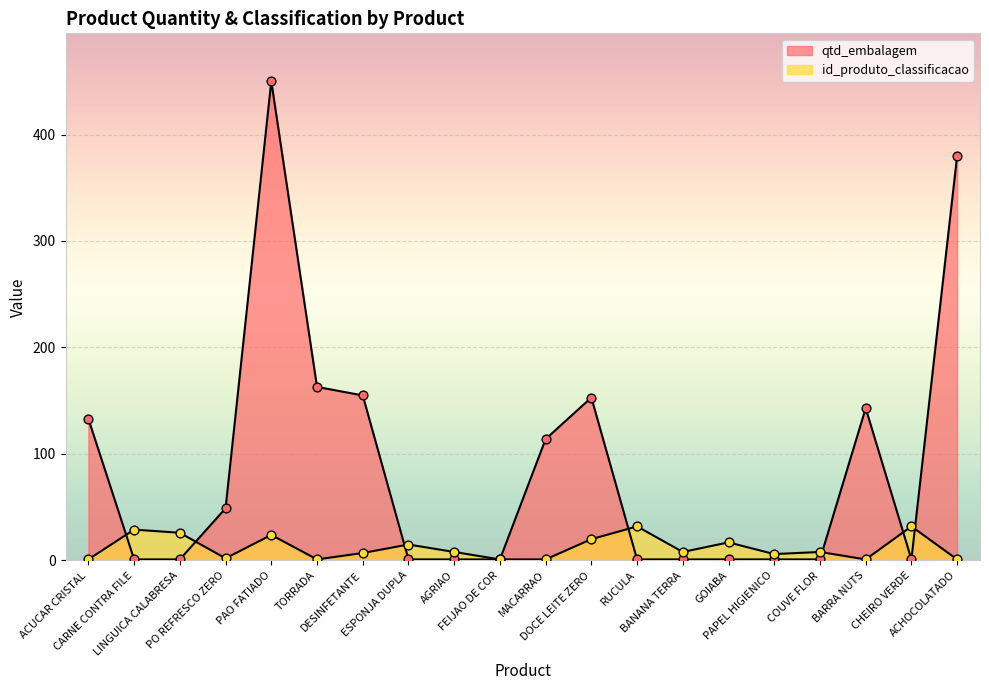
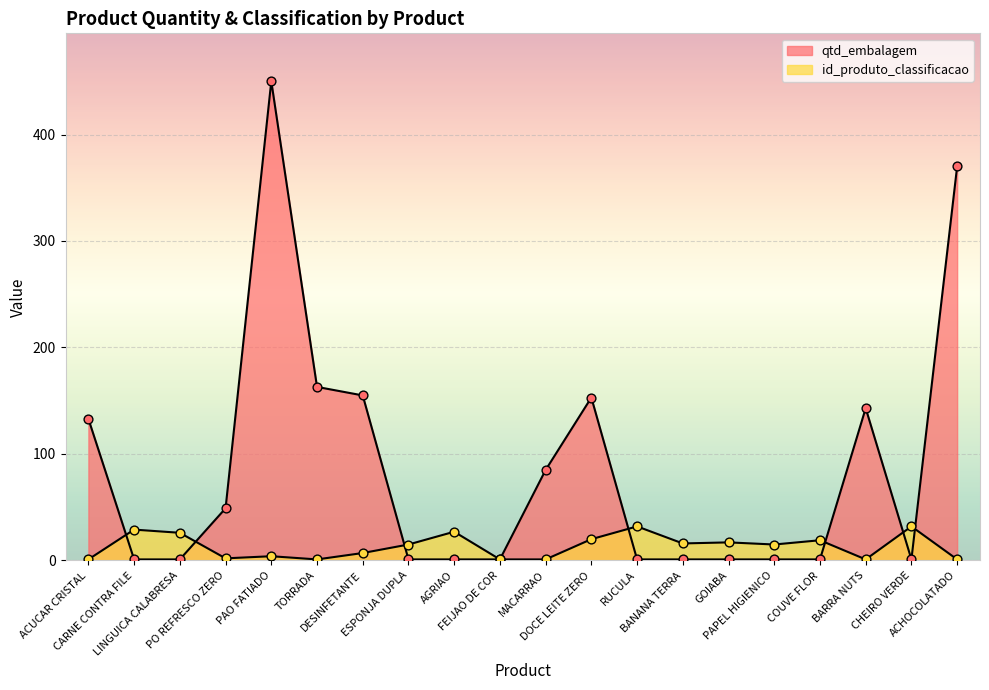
id_produto_classificacao, PAO FATIADO: 24 -> 4
id_produto_classificacao, AGRIAO: 8 -> 27
qtd_embalagem, MACARRAO: 114 -> 85
id_produto_classificacao, BANANA TERRA: 8 -> 16
id_produto_classificacao, PAPEL HIGIENICO: 6 -> 15
id_produto_classificacao, COUVE FLOR: 8 -> 19
qtd_embalagem, ACHOCOLATADO: 380 -> 370
